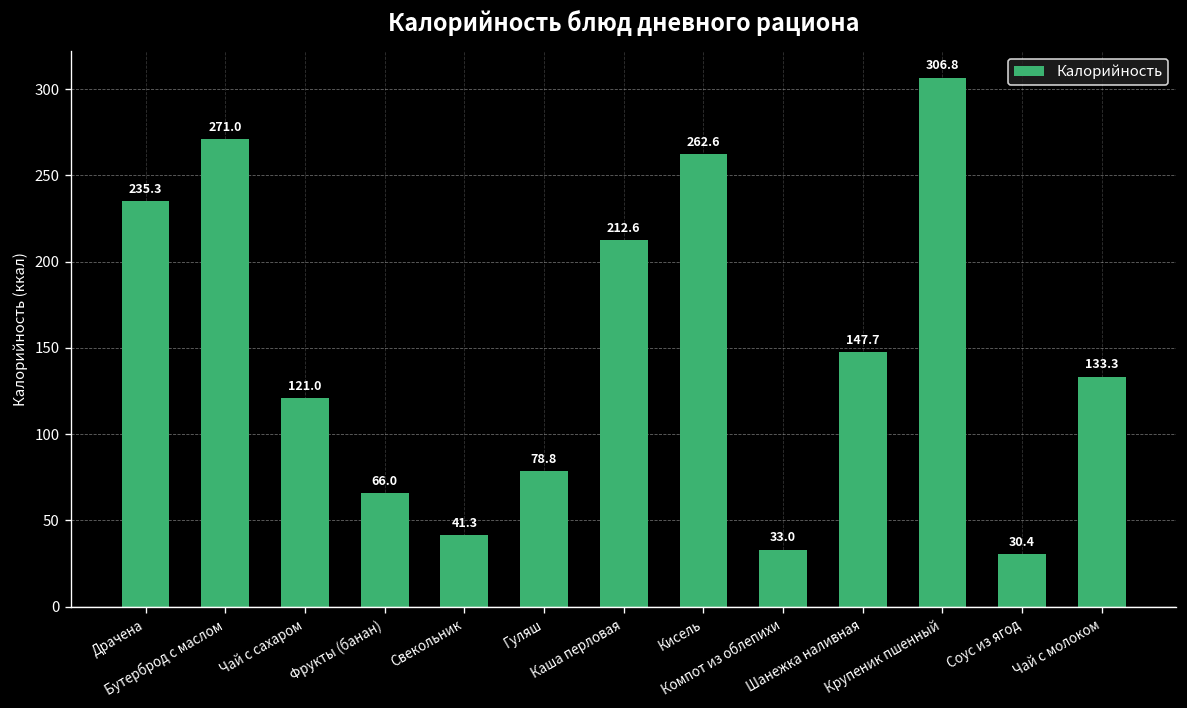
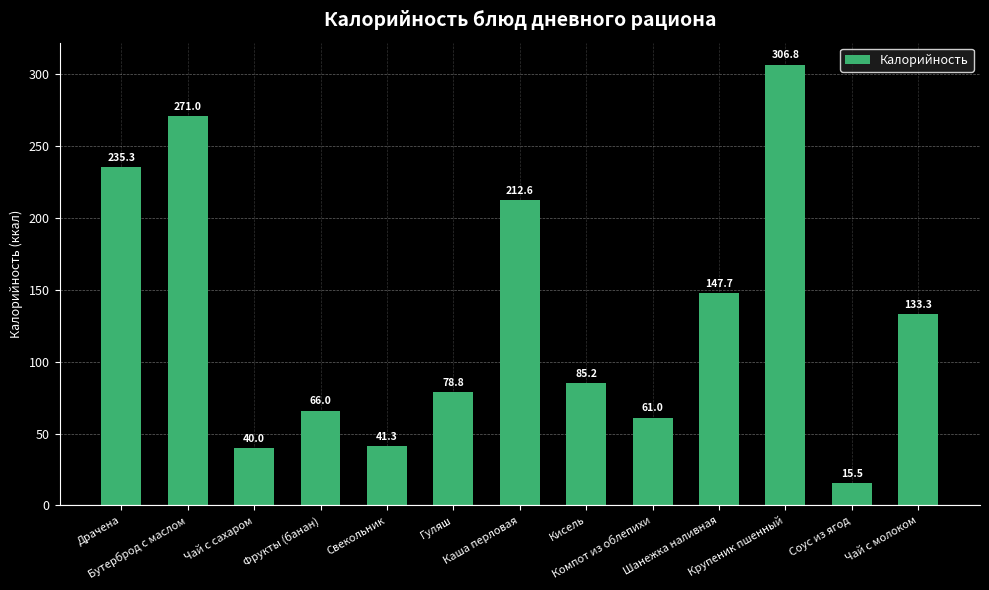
Чай с сахаром: 121.0 -> 40.0
Кисель: 262.6 -> 85.2
Компот из облепихи: 33.0 -> 61.0
Соус из ягод: 30.4 -> 15.5
